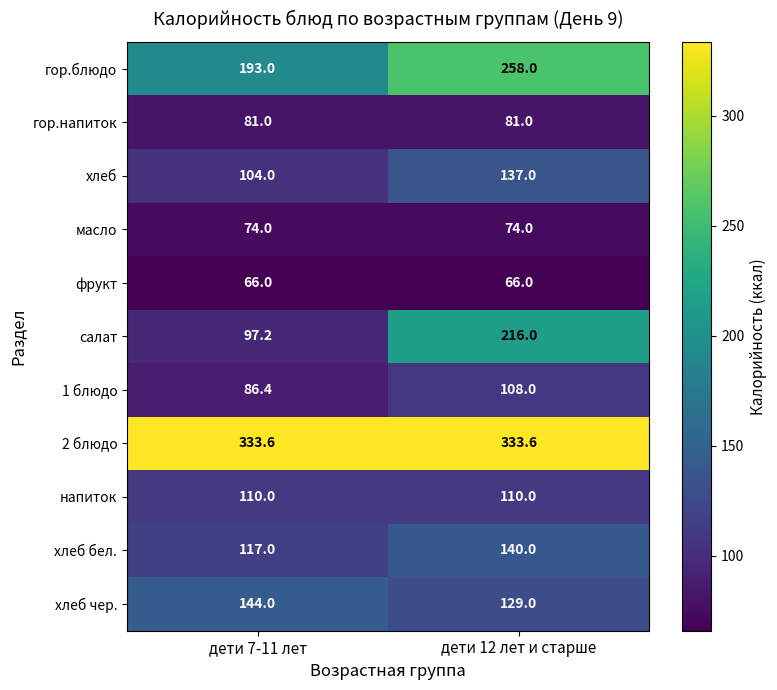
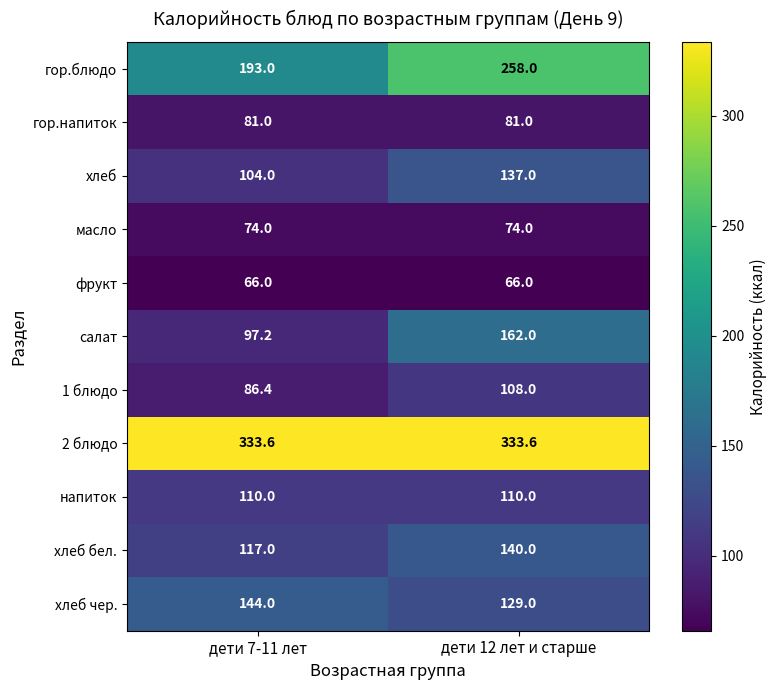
салат, дети 12 лет и старше: 216.0 -> 162.0
